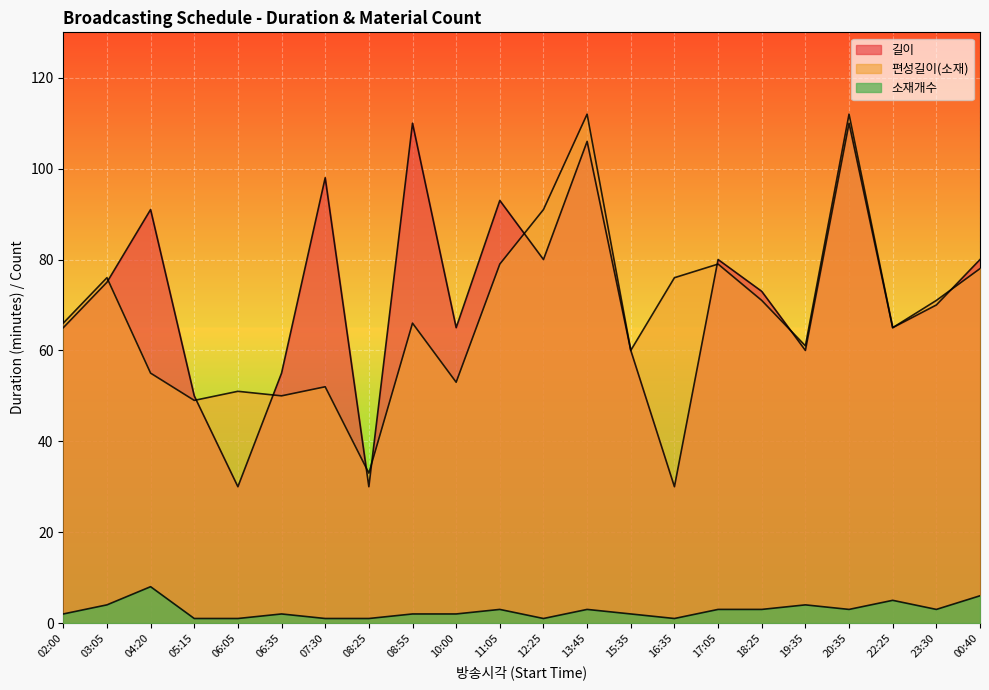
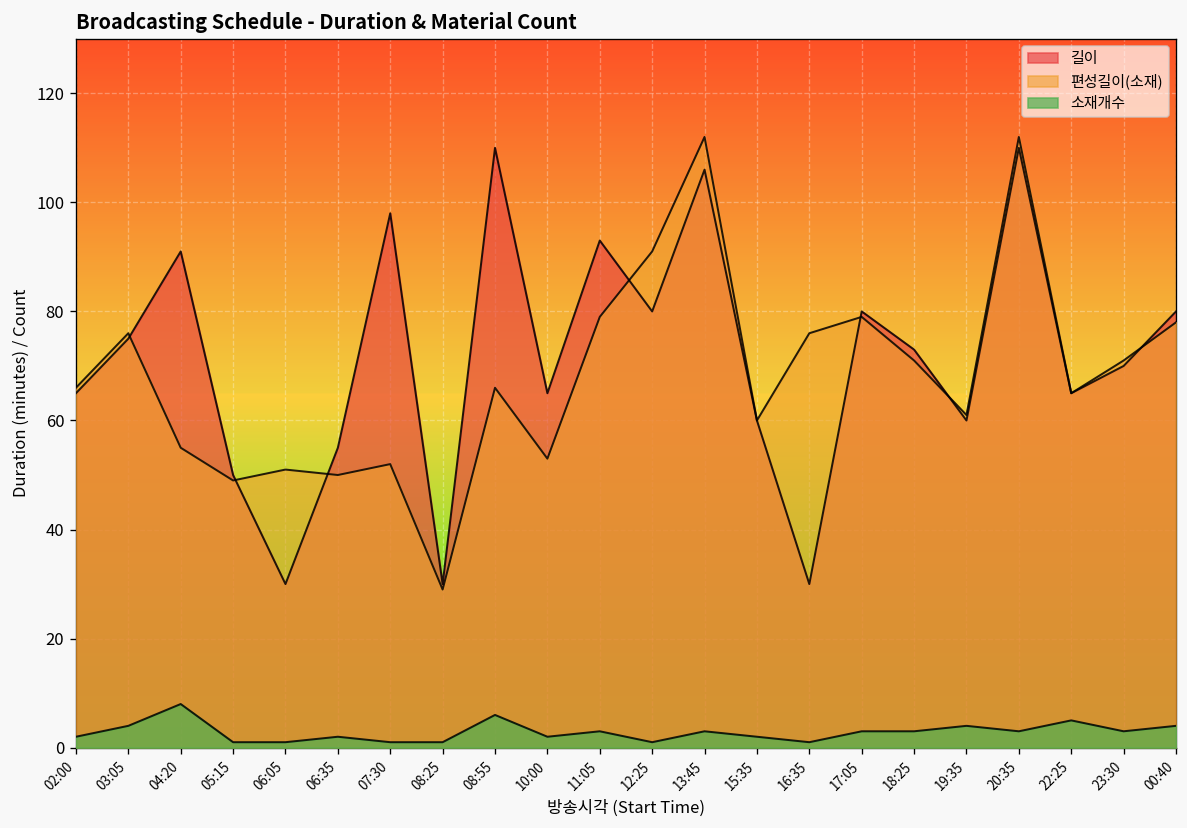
편성길이(소재), 08:25: 33 -> 29
소재개수, 08:55: 2 -> 6
소재개수, 00:40: 6 -> 4
